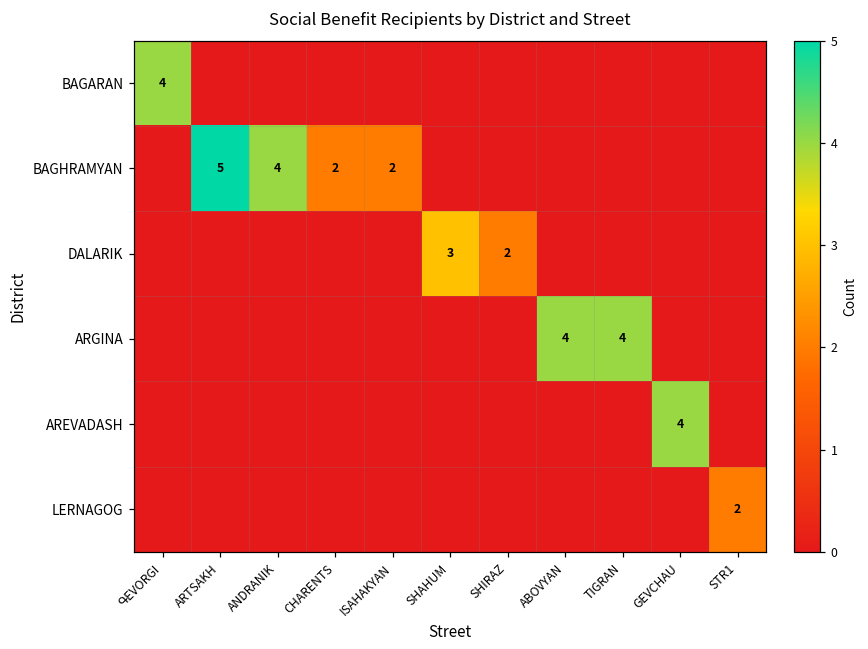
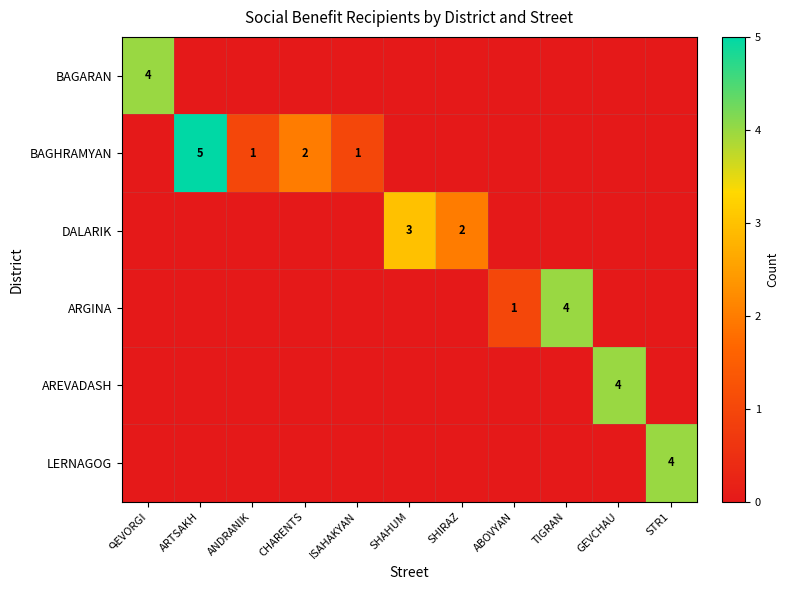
BAGHRAMYAN, ANDRANIK: 4 -> 1
BAGHRAMYAN, ISAHAKYAN: 2 -> 1
ARGINA, ABOVYAN: 4 -> 1
LERNAGOG, STR1: 2 -> 4
